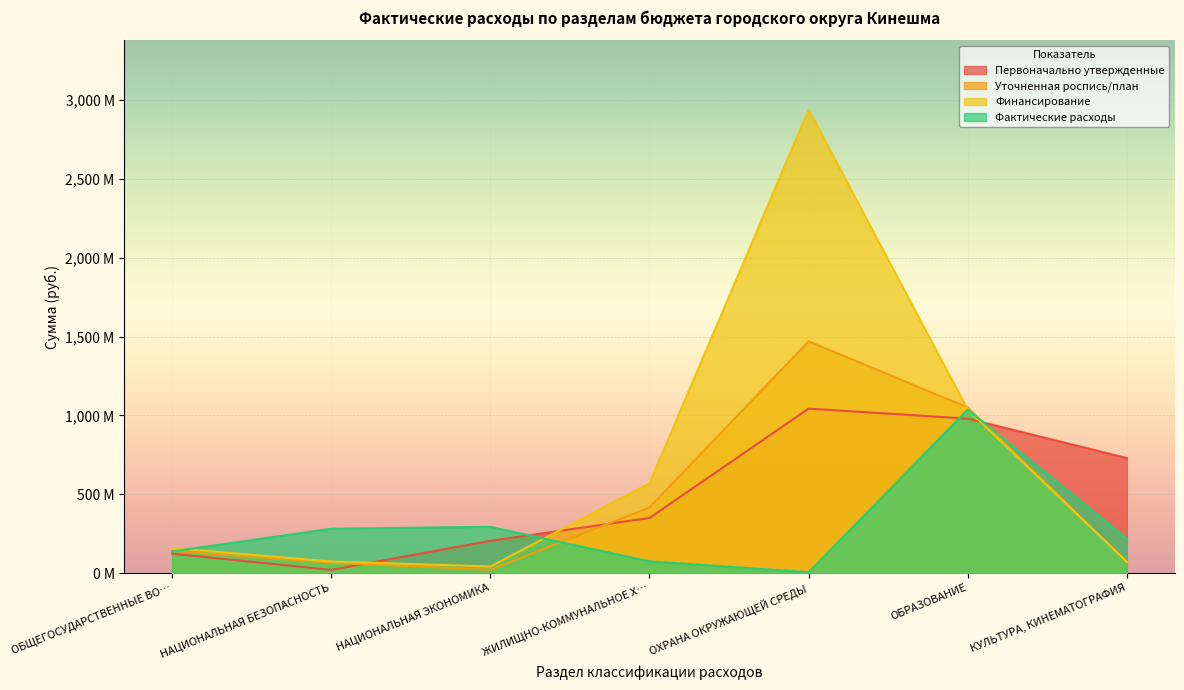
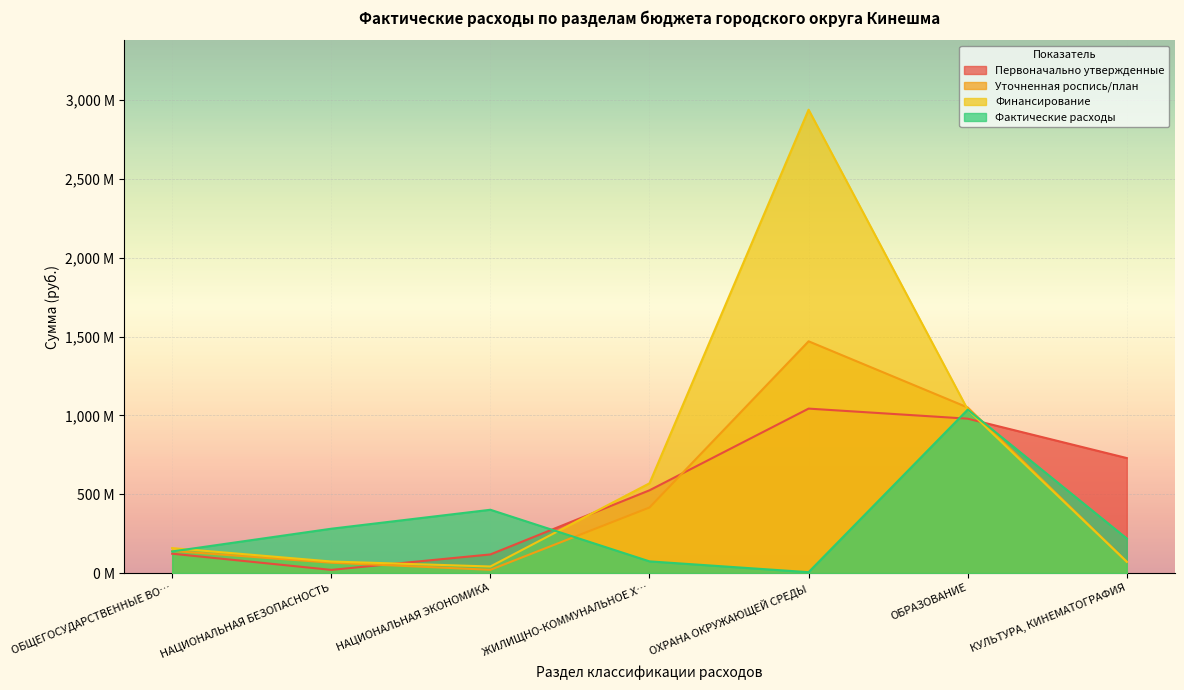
Первоначально утвержденные, НАЦИОНАЛЬНАЯ ЭКОНОМИКА: 200 М -> 120 М
Фактические расходы, НАЦИОНАЛЬНАЯ ЭКОНОМИКА: 290 М -> 400 М
Первоначально утвержденные, ЖИЛИЩНО-КОММУНАЛЬНОЕ Х…: 350 М -> 530 М
